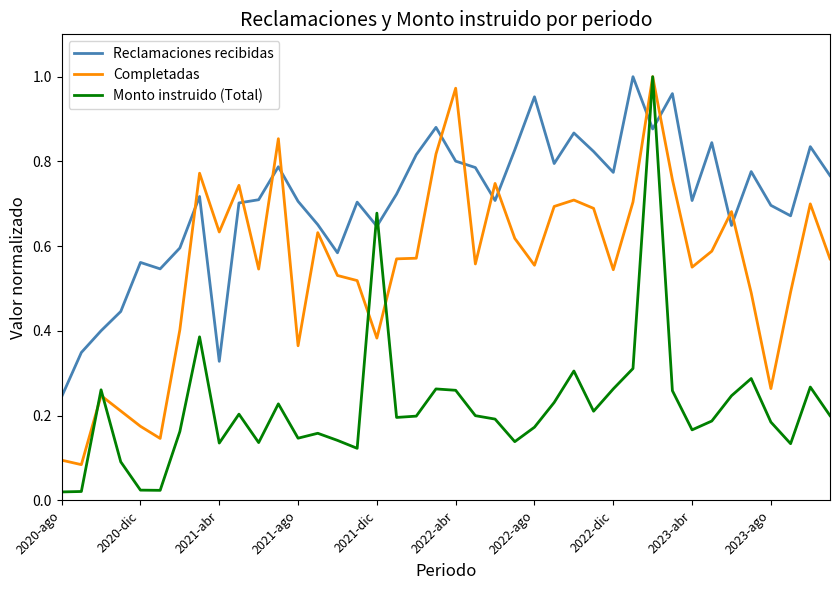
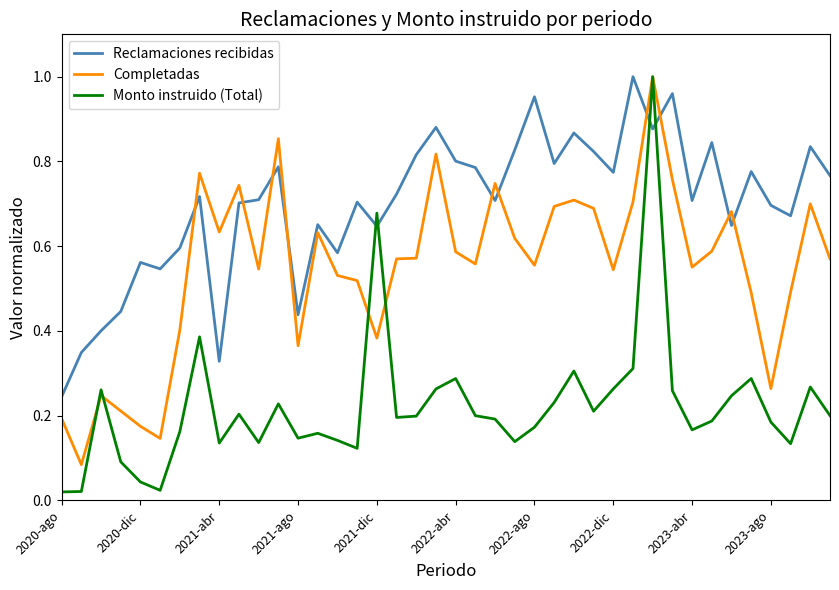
Completadas, 2020-ago: 0.10 -> 0.19
Monto instruido (Total), 2020-dic: 0.02 -> 0.04
Reclamaciones recibidas, 2021-ago: 0.71 -> 0.44
Completadas, 2022-abr: 0.97 -> 0.59
Monto instruido (Total), 2022-abr: 0.26 -> 0.29
